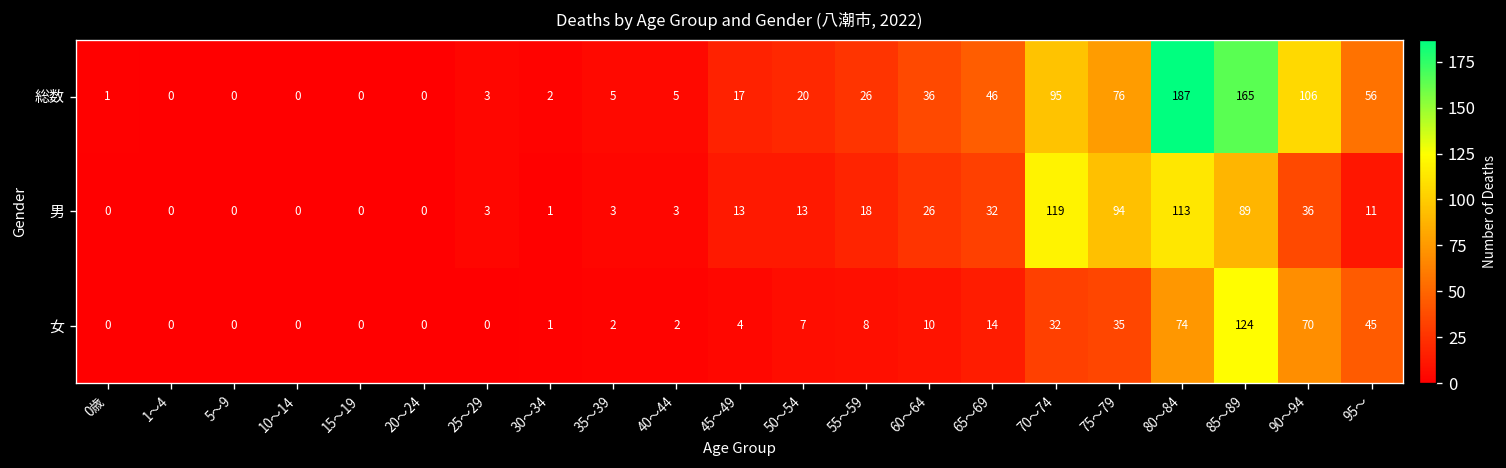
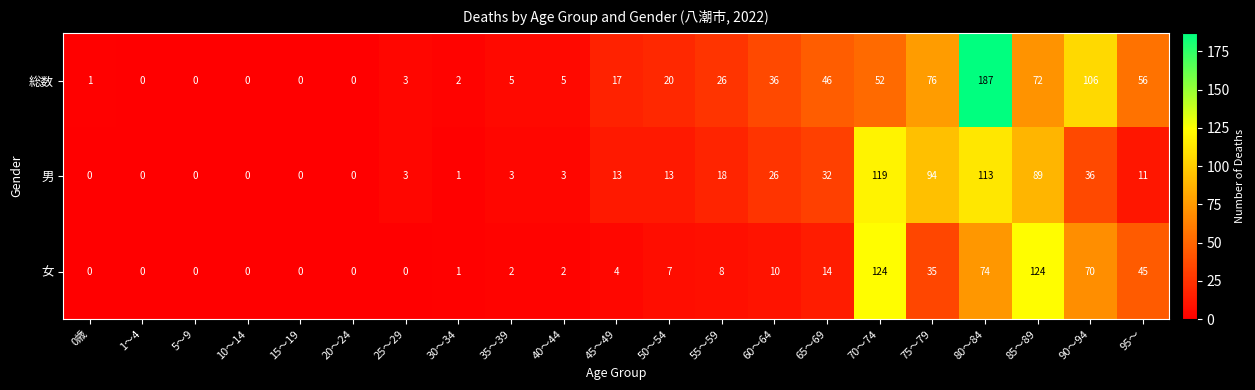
総数, 70～74: 95 -> 52
総数, 85～89: 165 -> 72
女, 70～74: 32 -> 124
